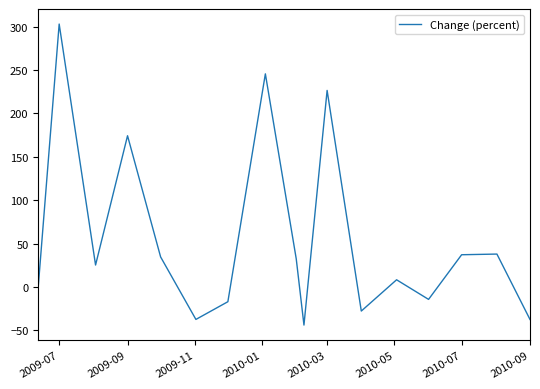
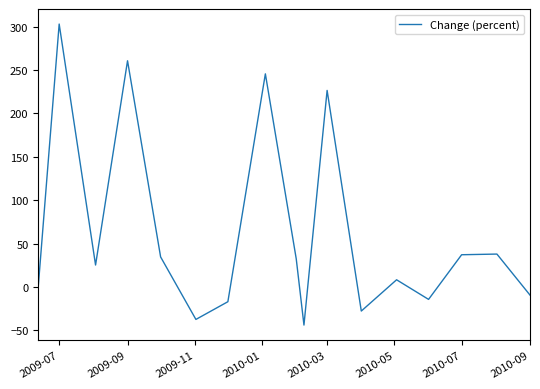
2009-09: 170 -> 260
2010-09: -40 -> -10
